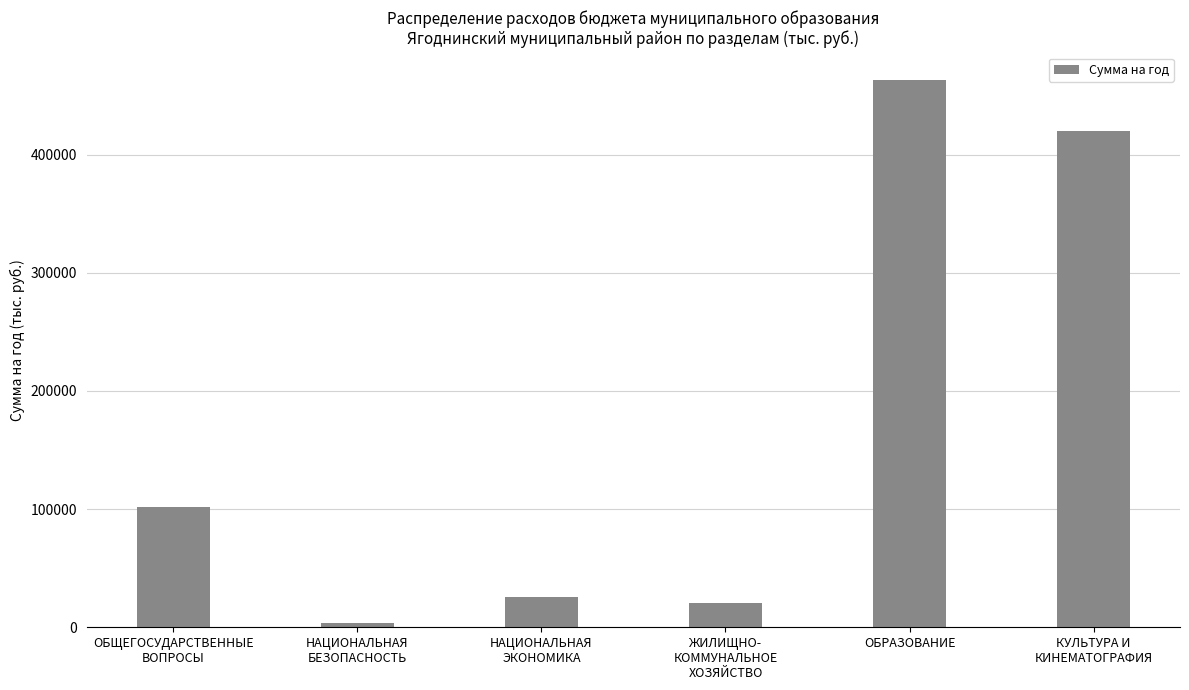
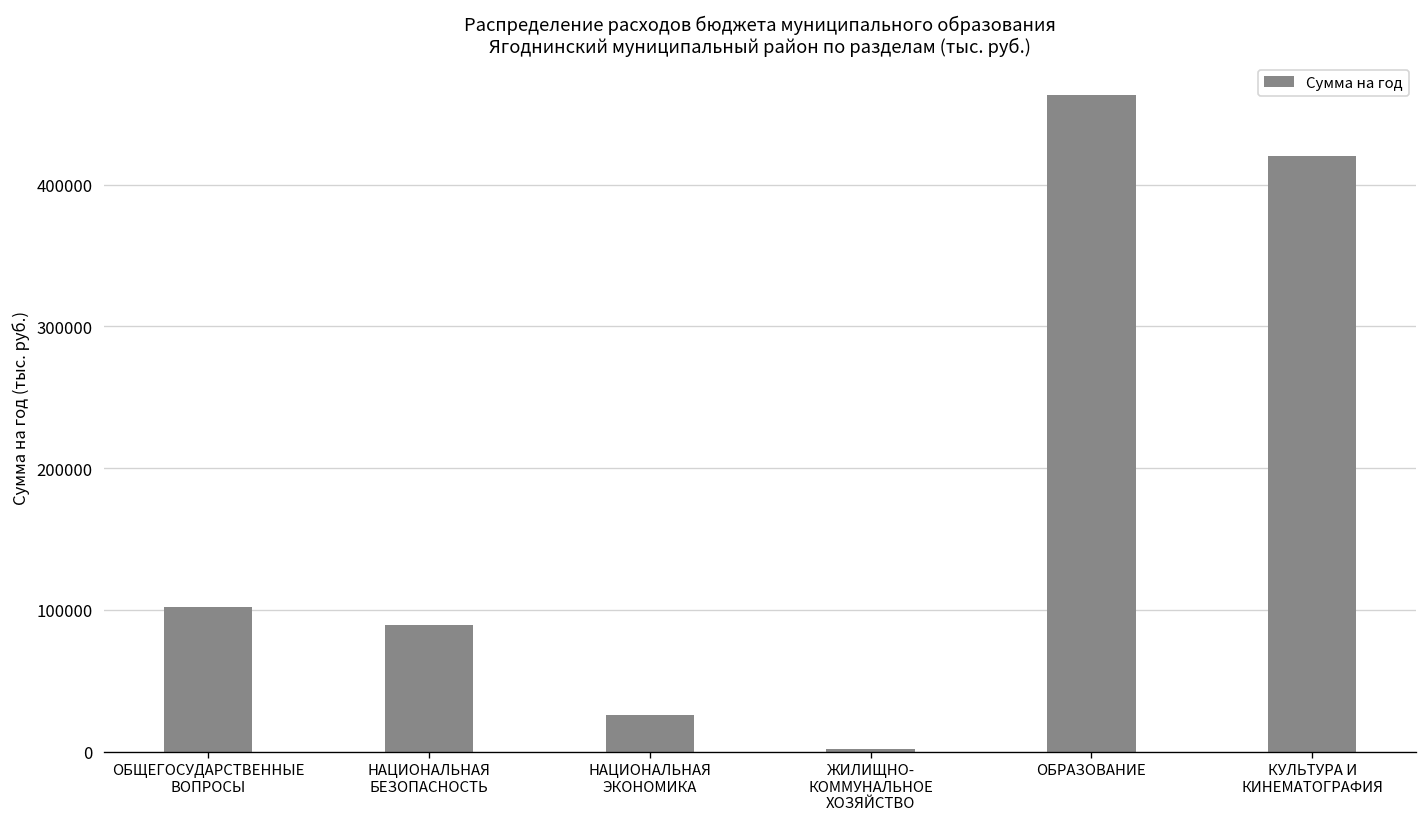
НАЦИОНАЛЬНАЯ БЕЗОПАСНОСТЬ: 4000 -> 89000
ЖИЛИЩНО- КОММУНАЛЬНОЕ ХОЗЯЙСТВО: 21000 -> 2000
